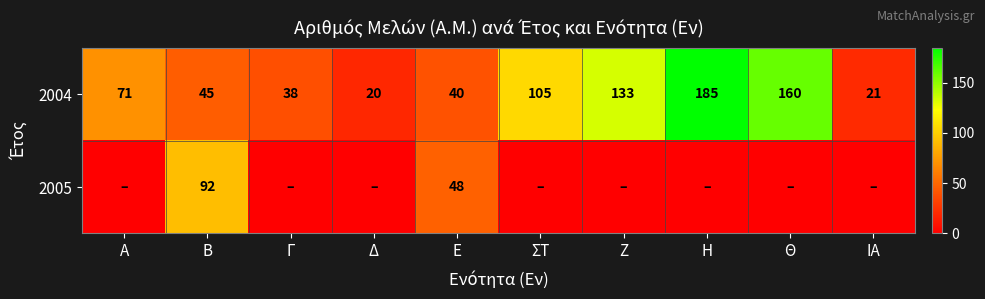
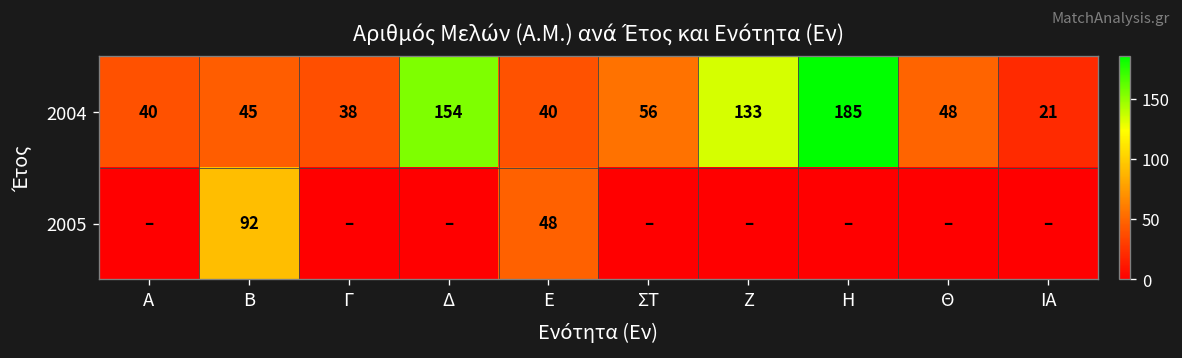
2004, Α: 71 -> 40
2004, Δ: 20 -> 154
2004, ΣΤ: 105 -> 56
2004, Θ: 160 -> 48
